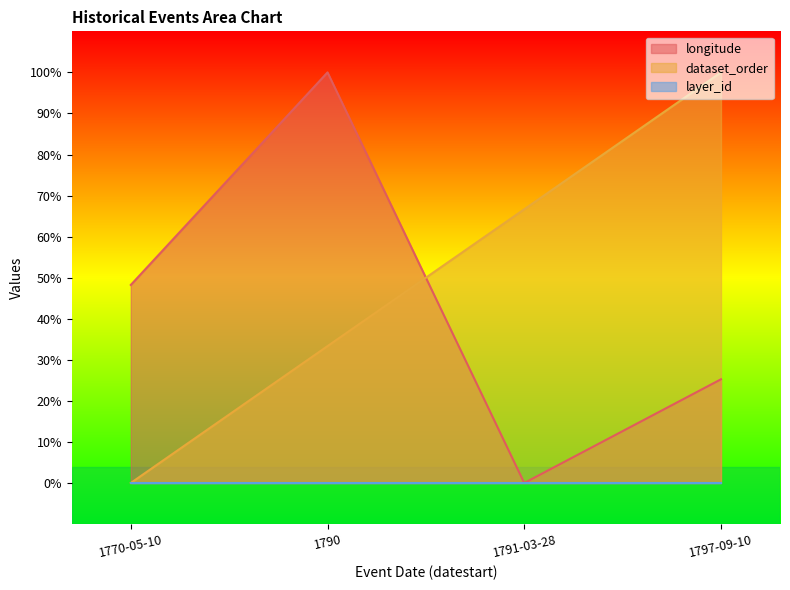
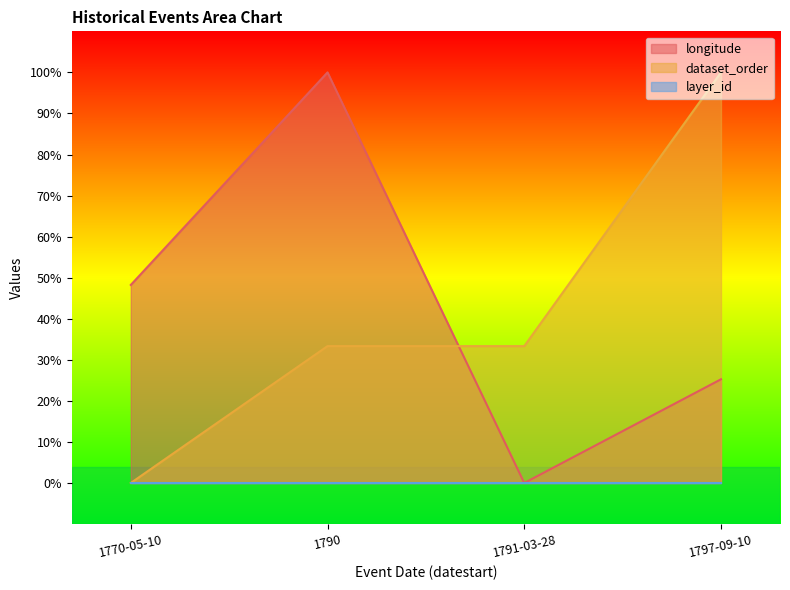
dataset_order, 1791-03-28: 67% -> 33%
